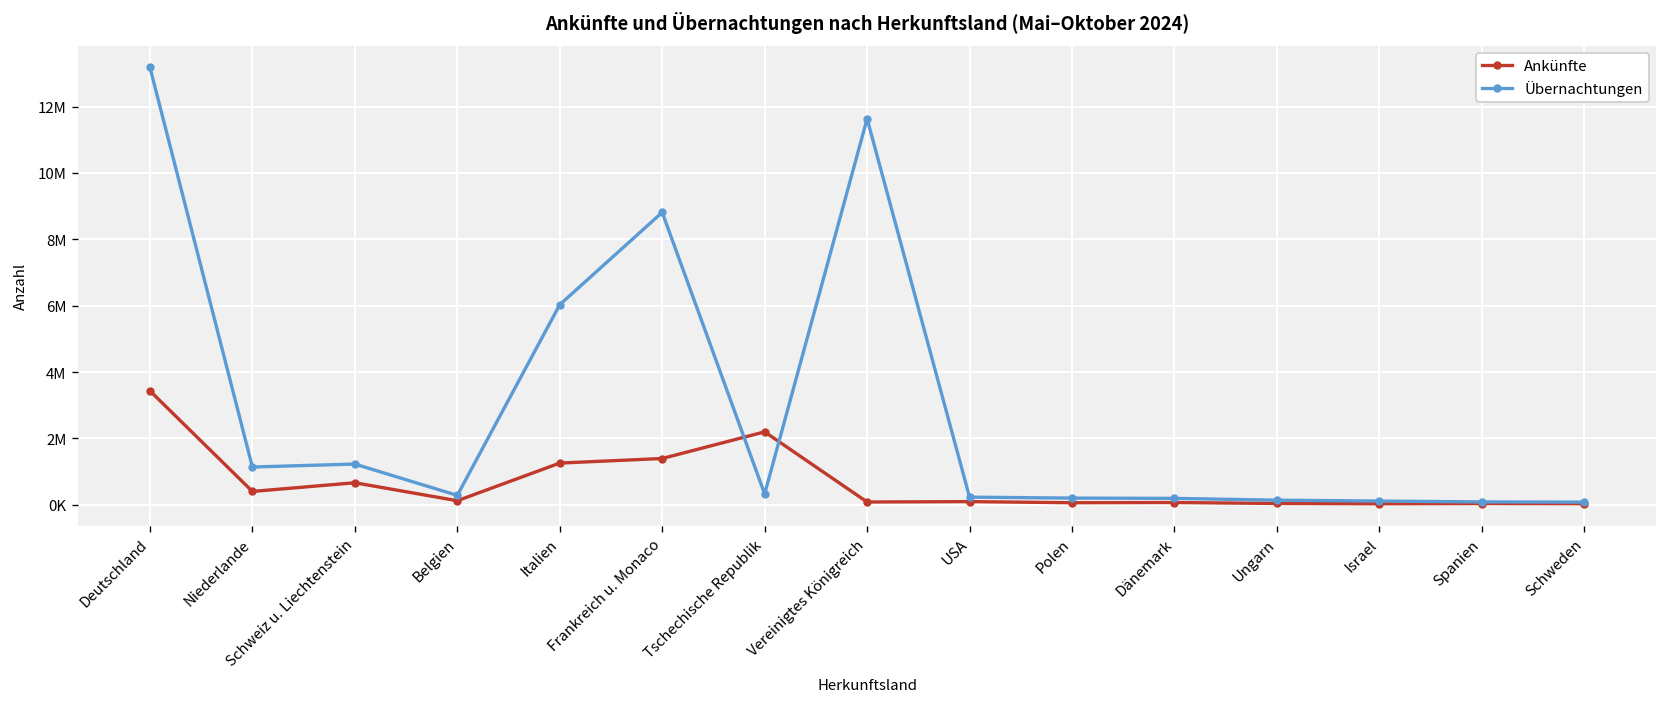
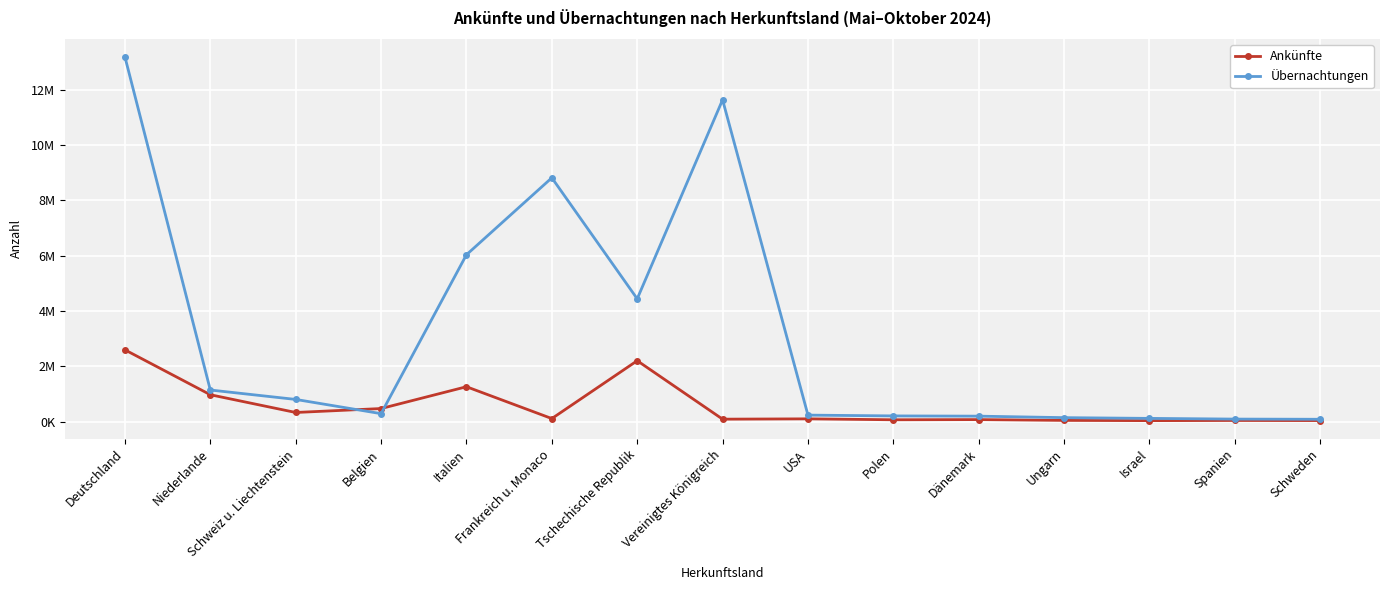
Ankünfte, Deutschland: 3400000 -> 2600000
Ankünfte, Niederlande: 400000 -> 1000000
Ankünfte, Schweiz u. Liechtenstein: 700000 -> 300000
Übernachtungen, Schweiz u. Liechtenstein: 1200000 -> 800000
Ankünfte, Belgien: 100000 -> 500000
Ankünfte, Frankreich u. Monaco: 1400000 -> 100000
Übernachtungen, Tschechische Republik: 300000 -> 4400000
